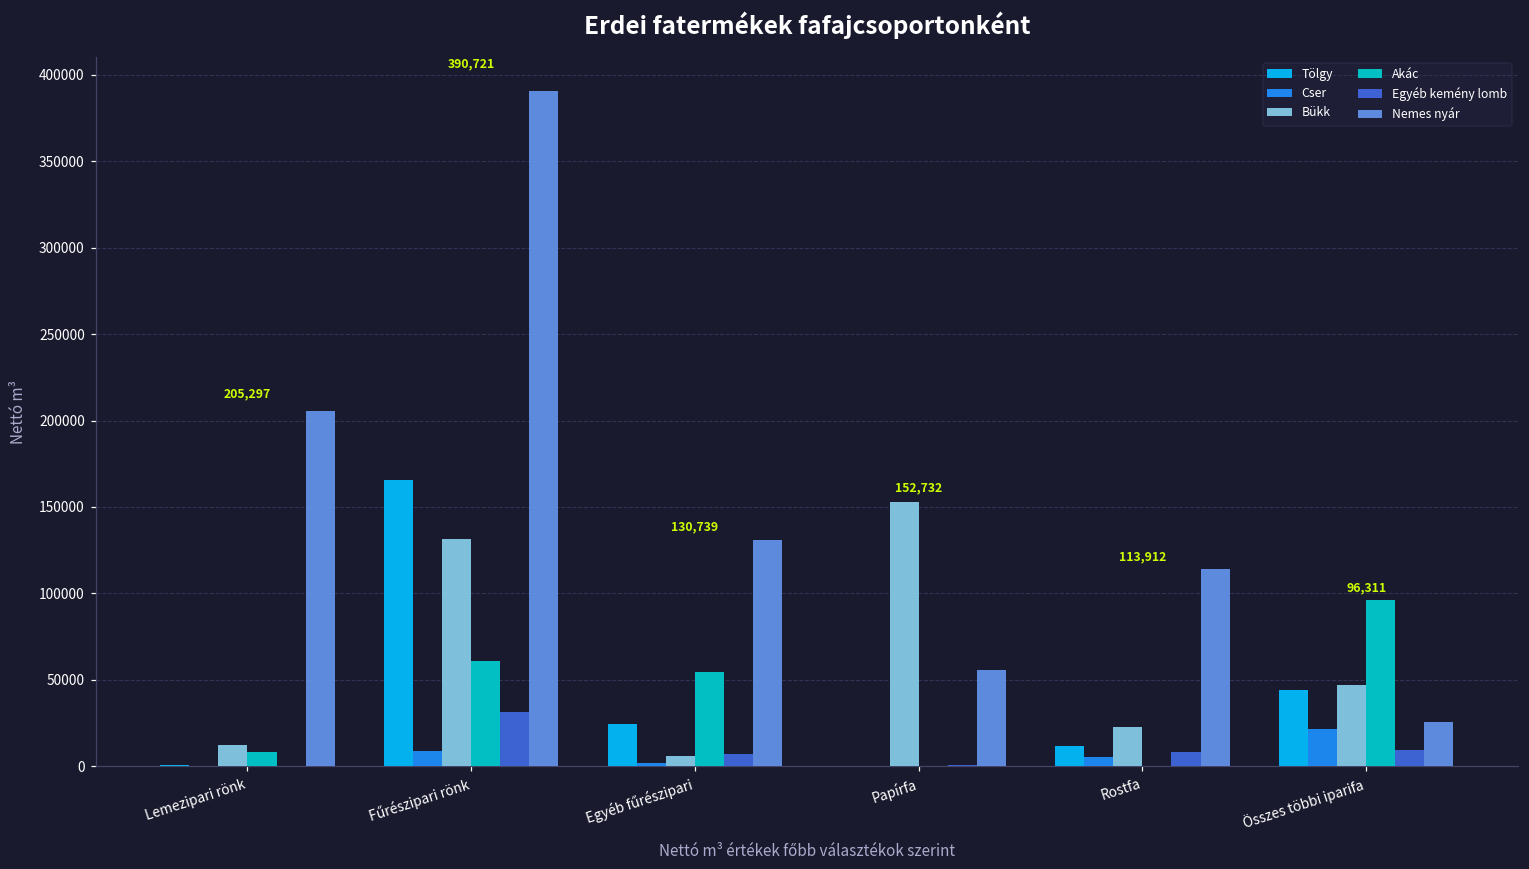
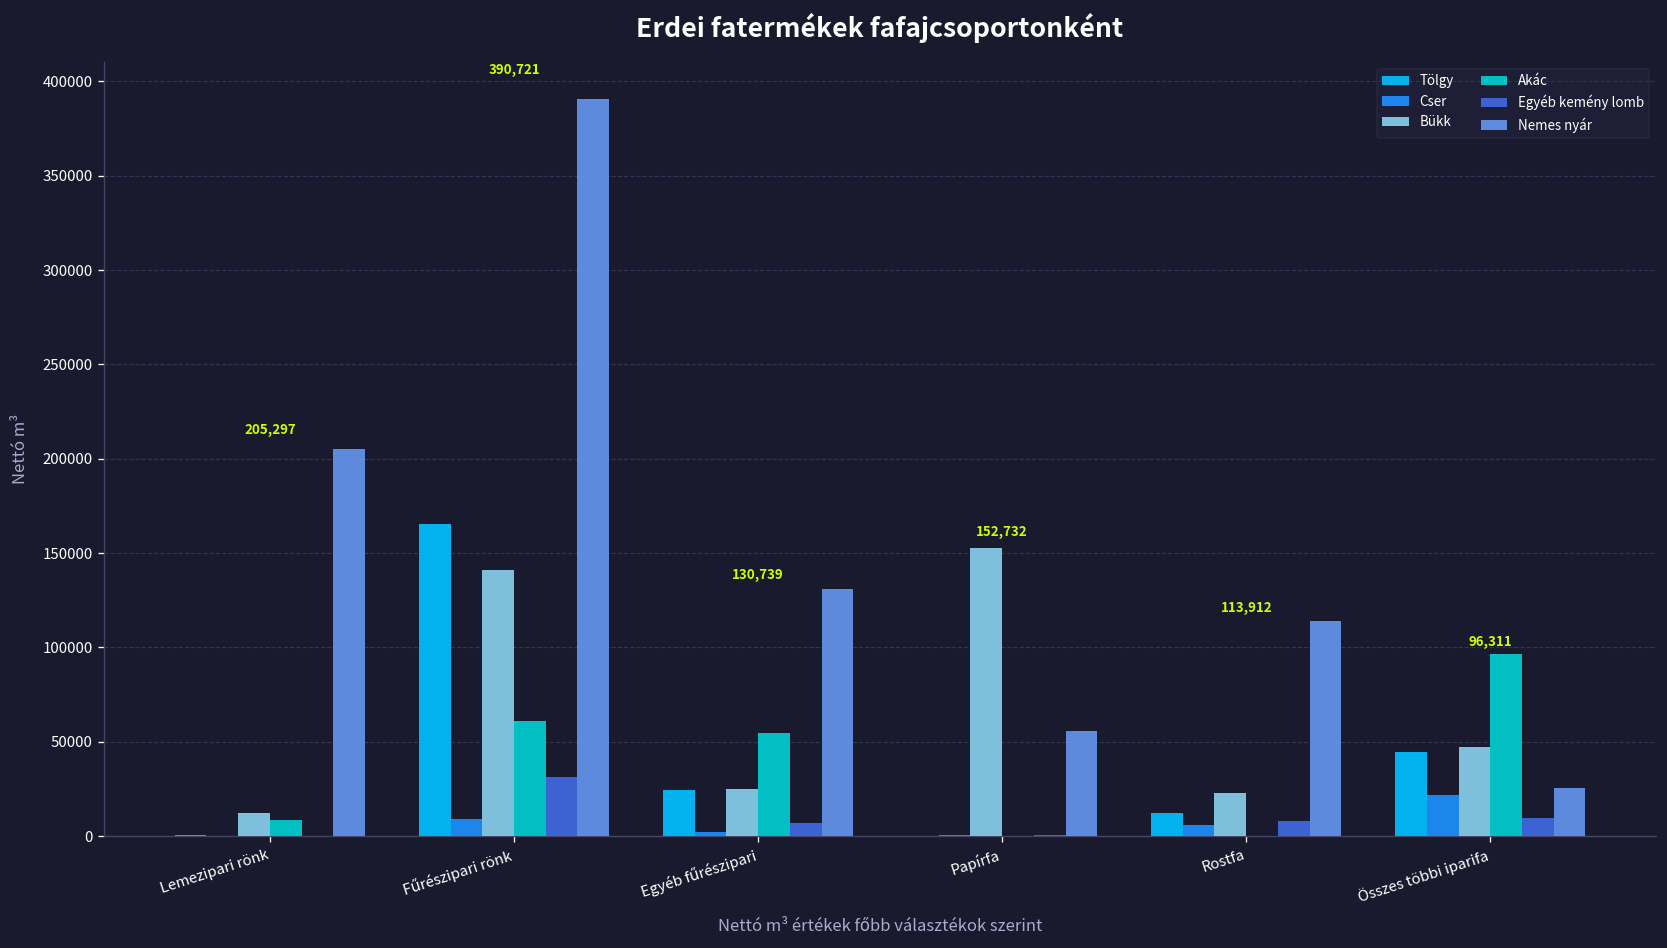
Bükk, Fűrészipari rönk: 131000 -> 141000
Bükk, Egyéb fűrészipari: 6000 -> 25000
